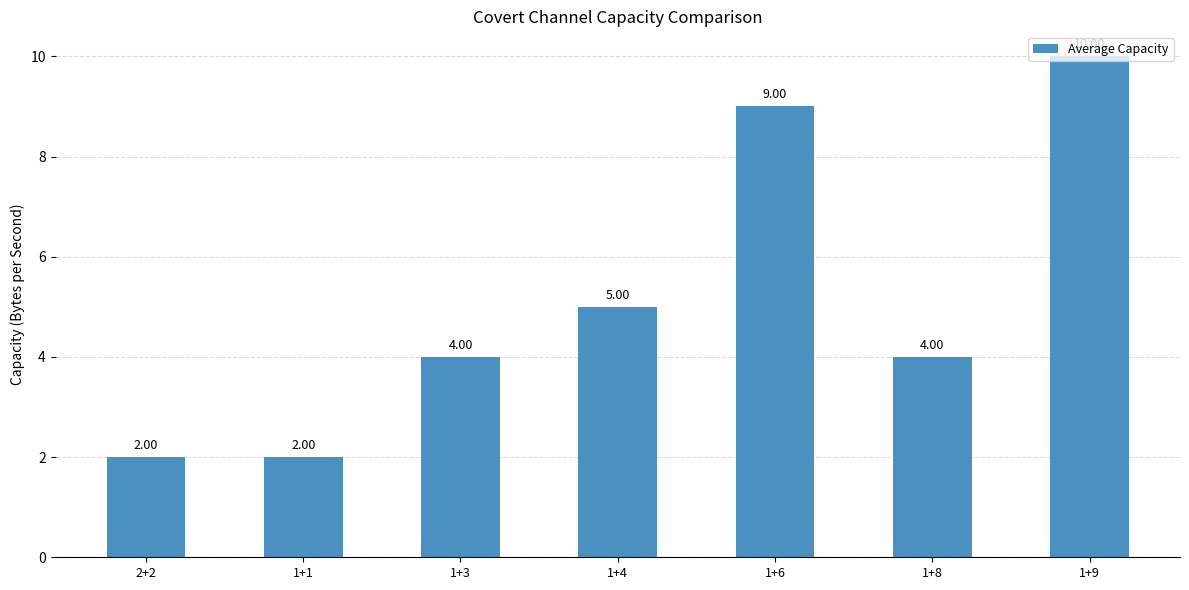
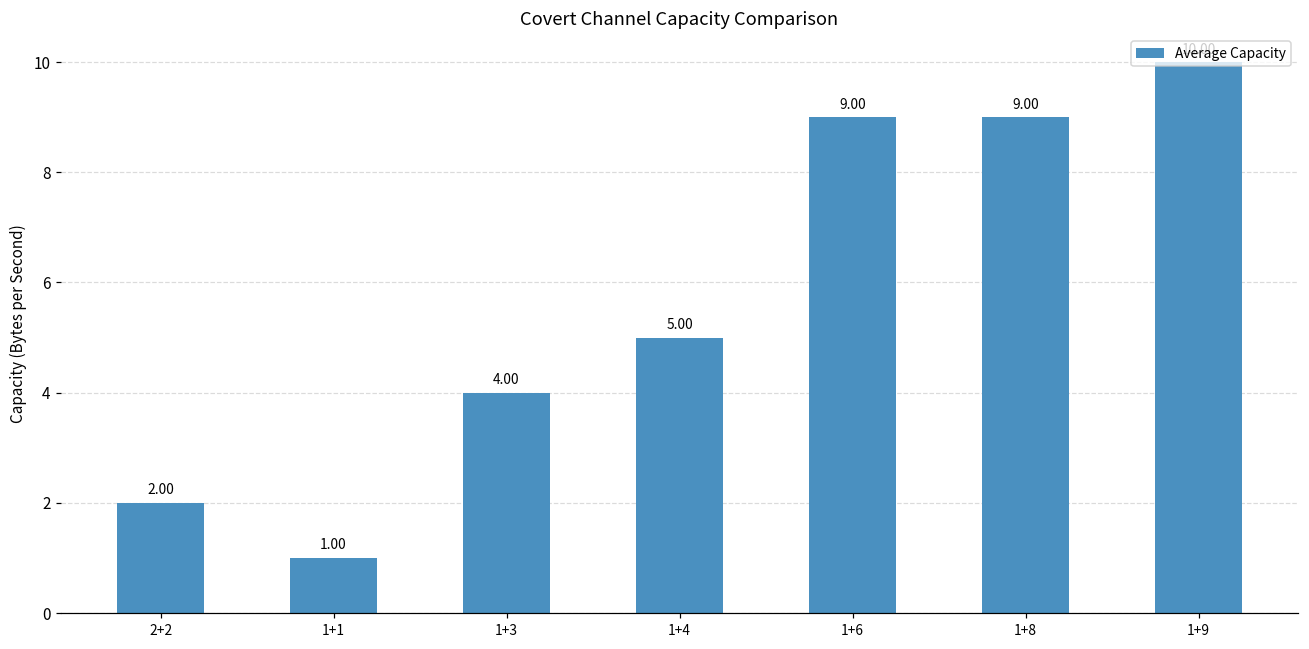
1+1: 2.00 -> 1.00
1+8: 4.00 -> 9.00
